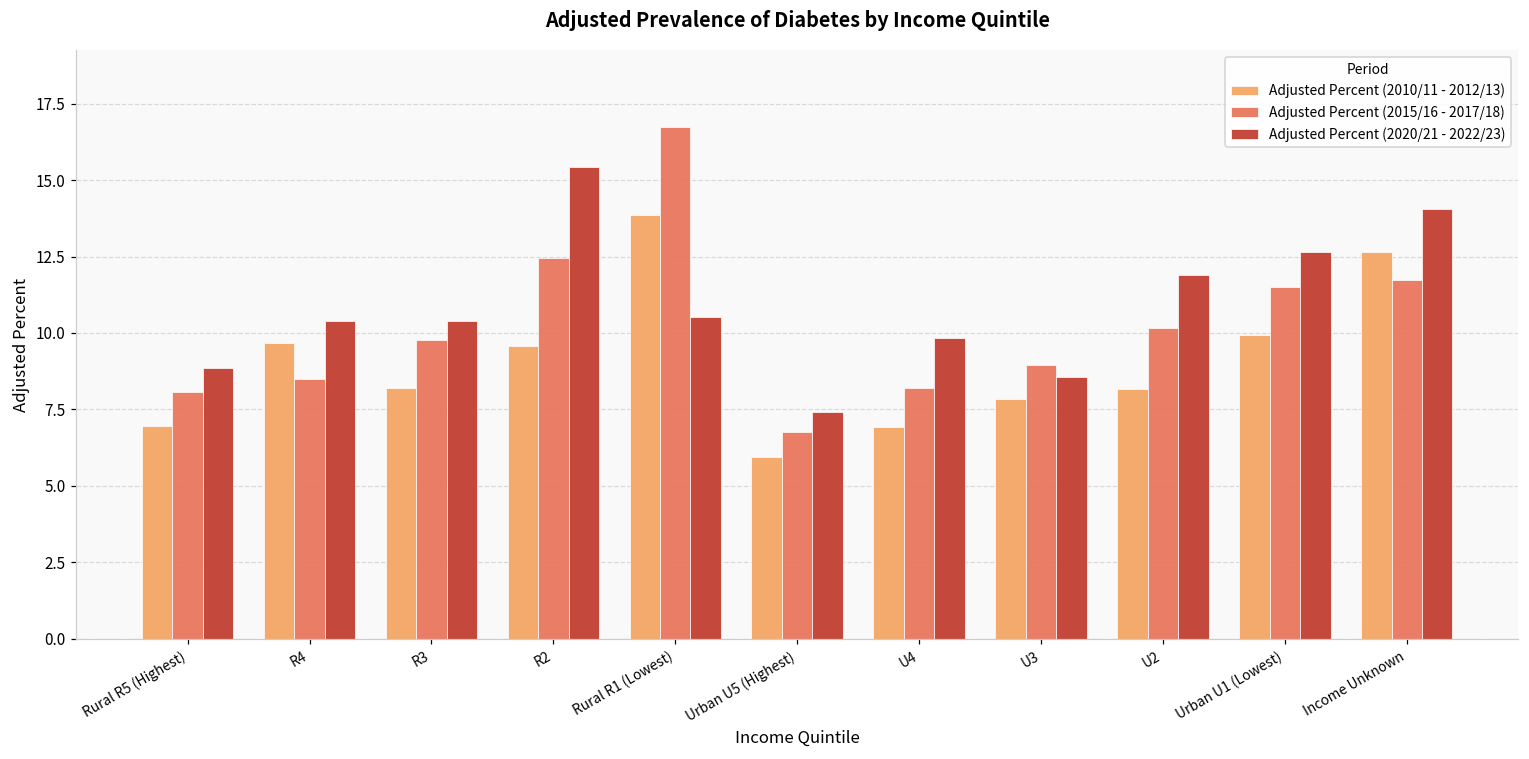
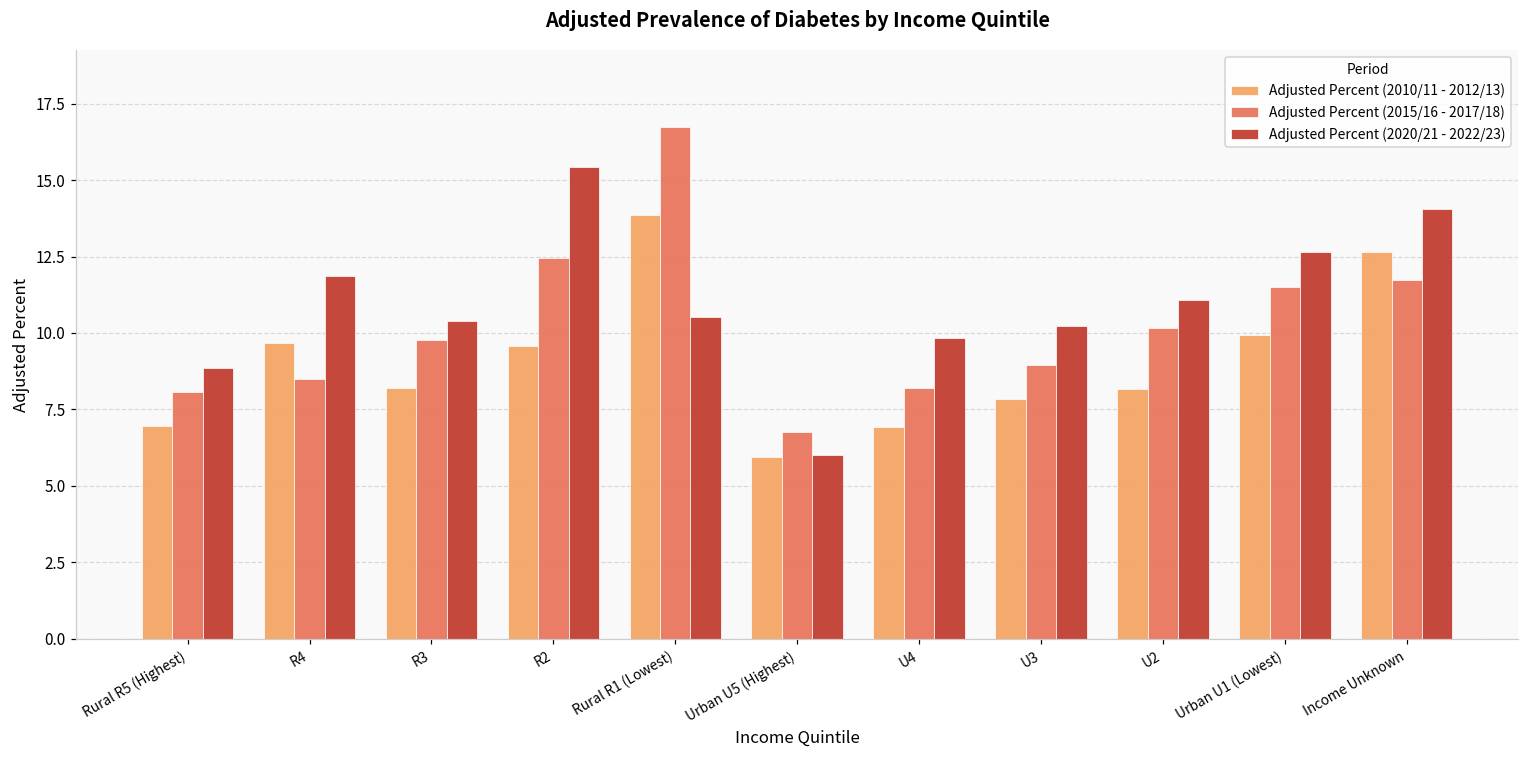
Adjusted Percent (2020/21 - 2022/23), R4: 10.4 -> 11.9
Adjusted Percent (2020/21 - 2022/23), Urban U5 (Highest): 7.4 -> 6.0
Adjusted Percent (2020/21 - 2022/23), U3: 8.6 -> 10.2
Adjusted Percent (2020/21 - 2022/23), U2: 11.9 -> 11.1
